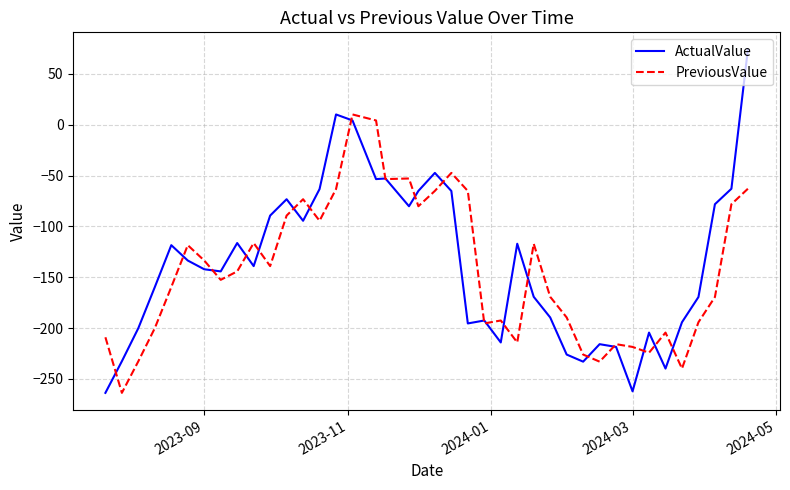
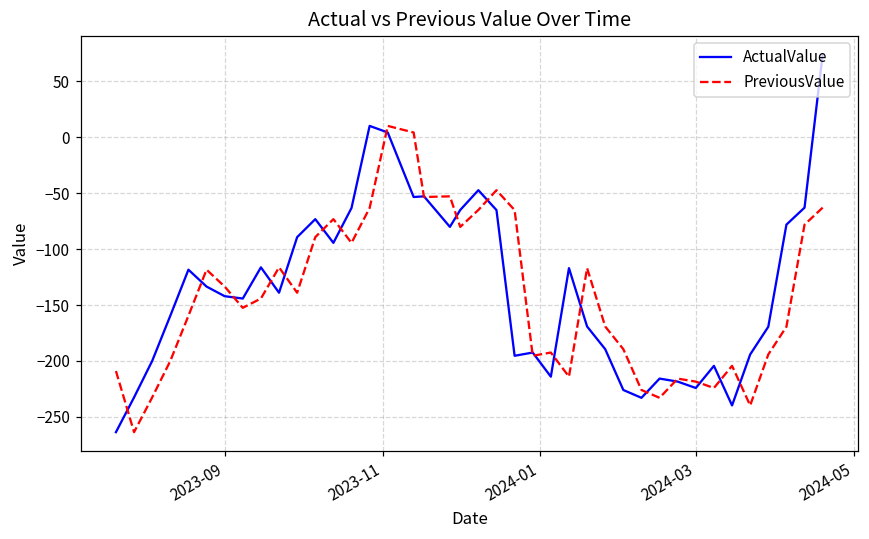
ActualValue, 2024-03: -262 -> -224
